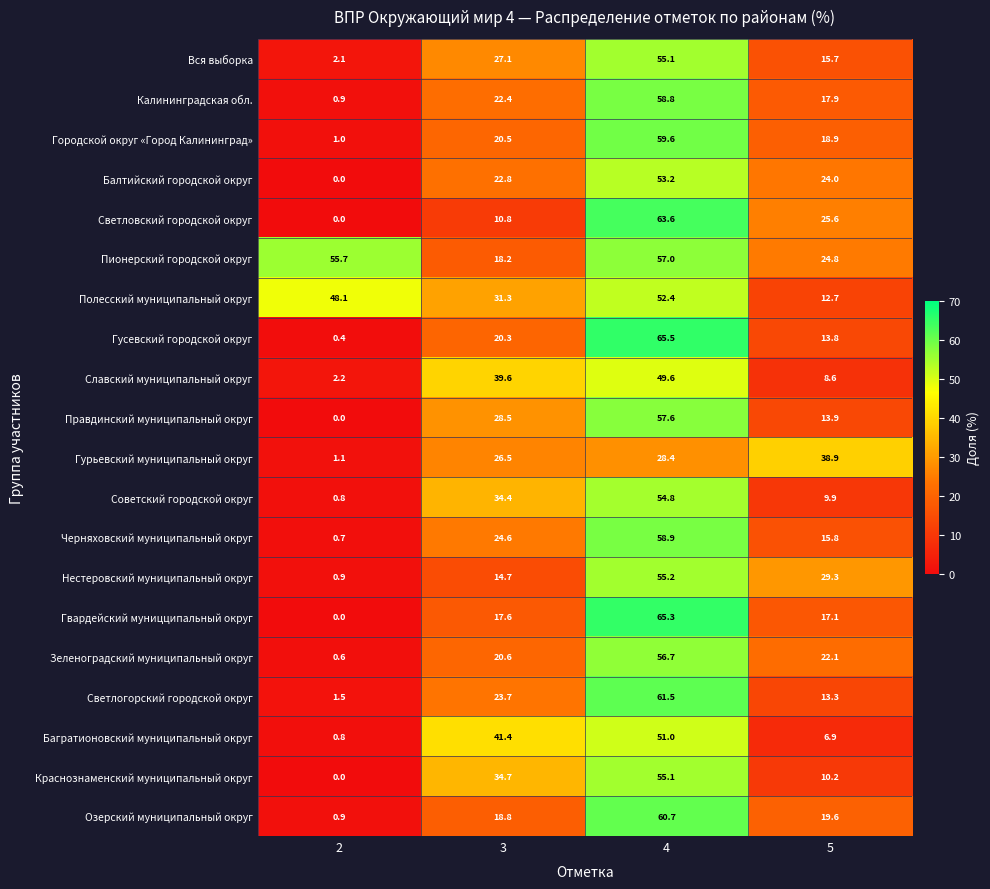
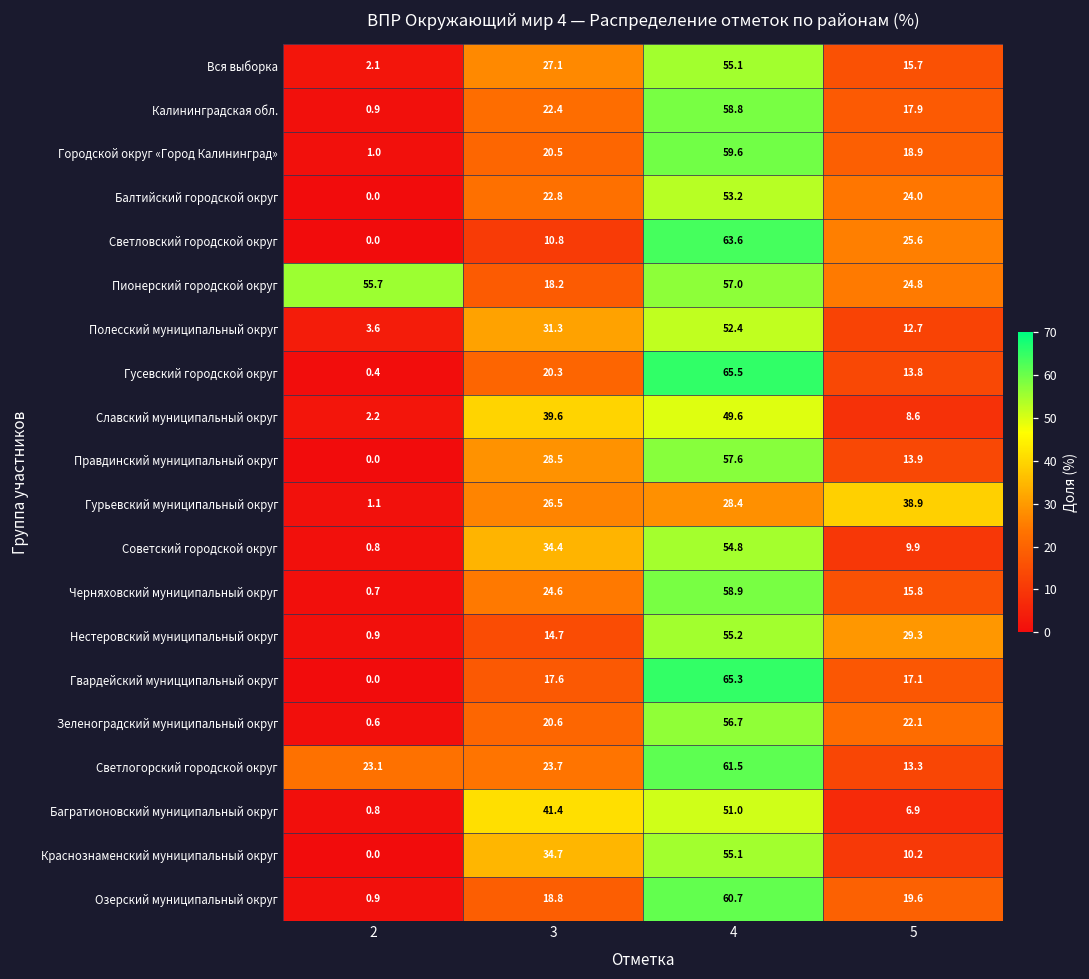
Полесский муниципальный округ, 2: 48.1 -> 3.6
Светлогорский городской округ, 2: 1.5 -> 23.1
